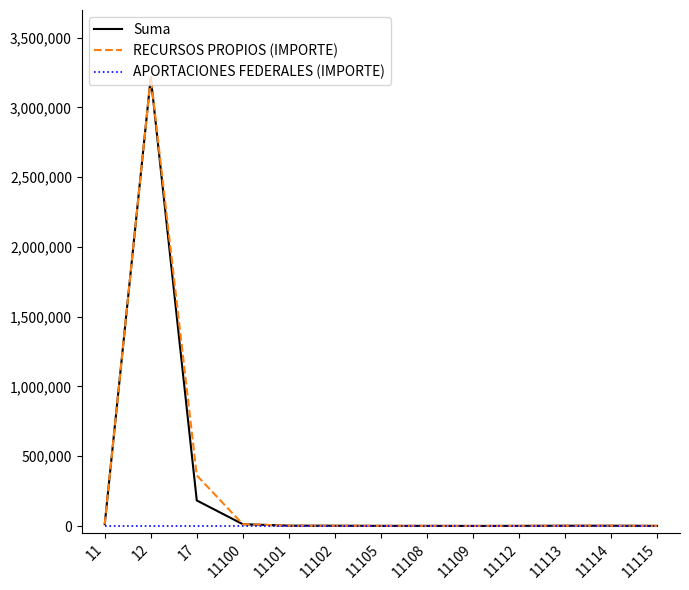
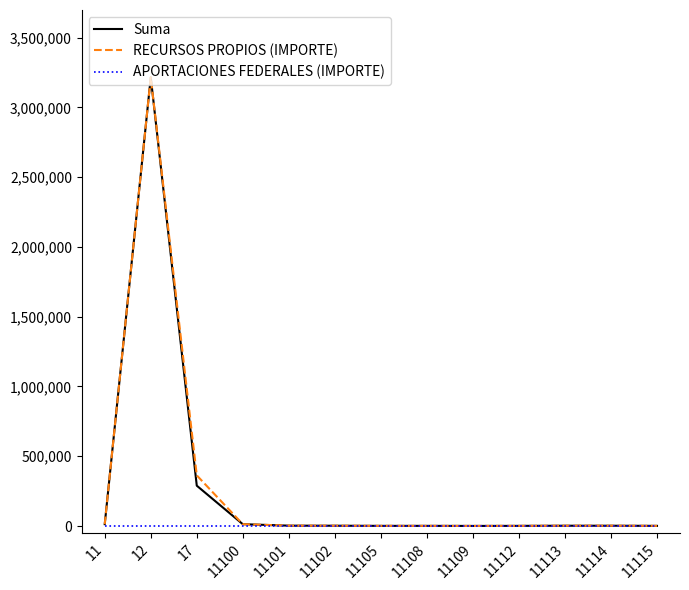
Suma, 17: 180,000 -> 290,000
